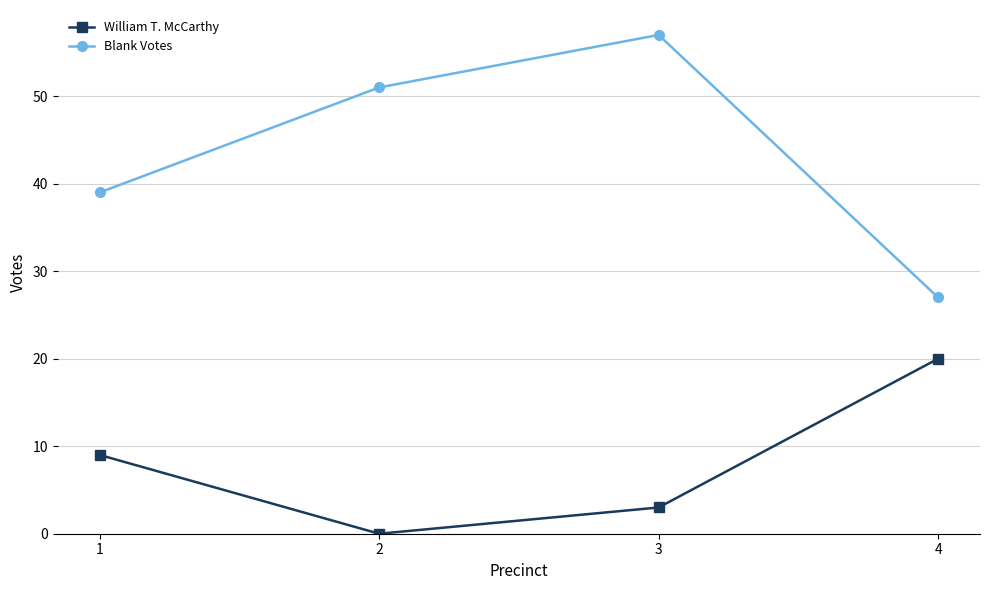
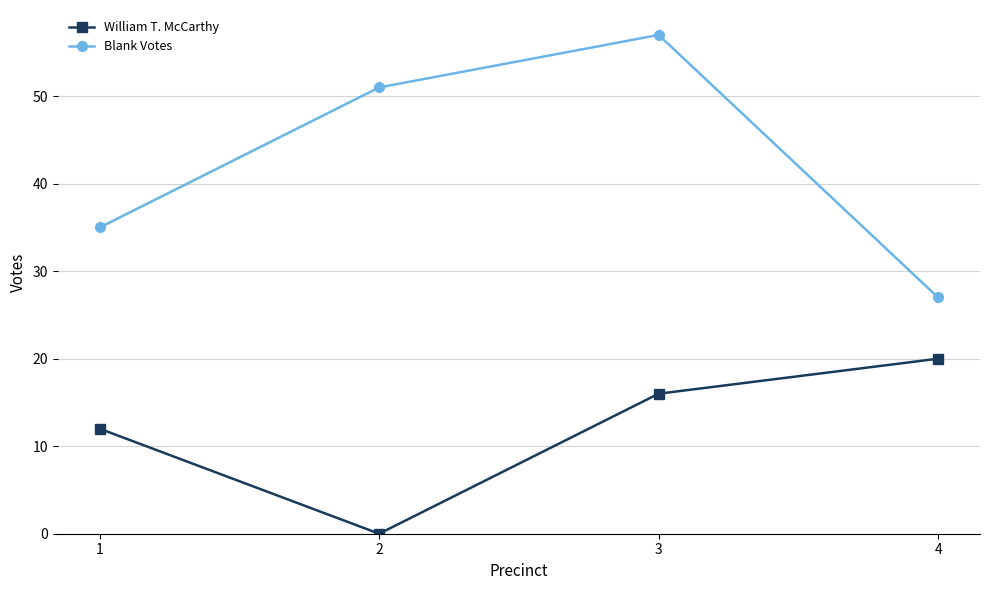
William T. McCarthy, 1: 9 -> 12
Blank Votes, 1: 39 -> 35
William T. McCarthy, 3: 3 -> 16
